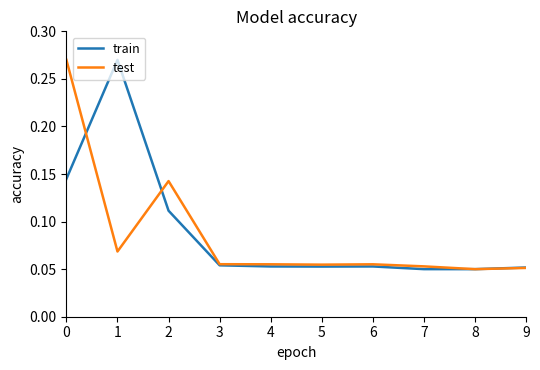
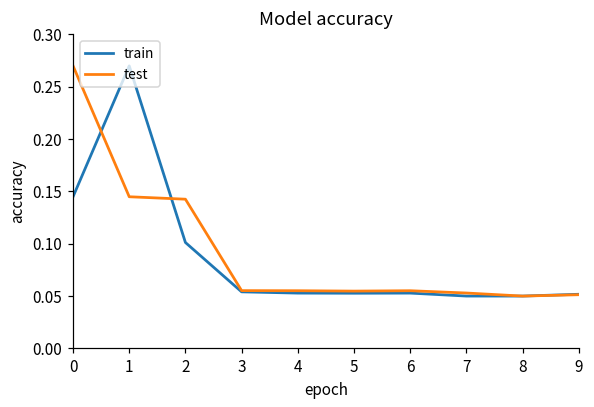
test, 1: 0.07 -> 0.14
train, 2: 0.11 -> 0.10
